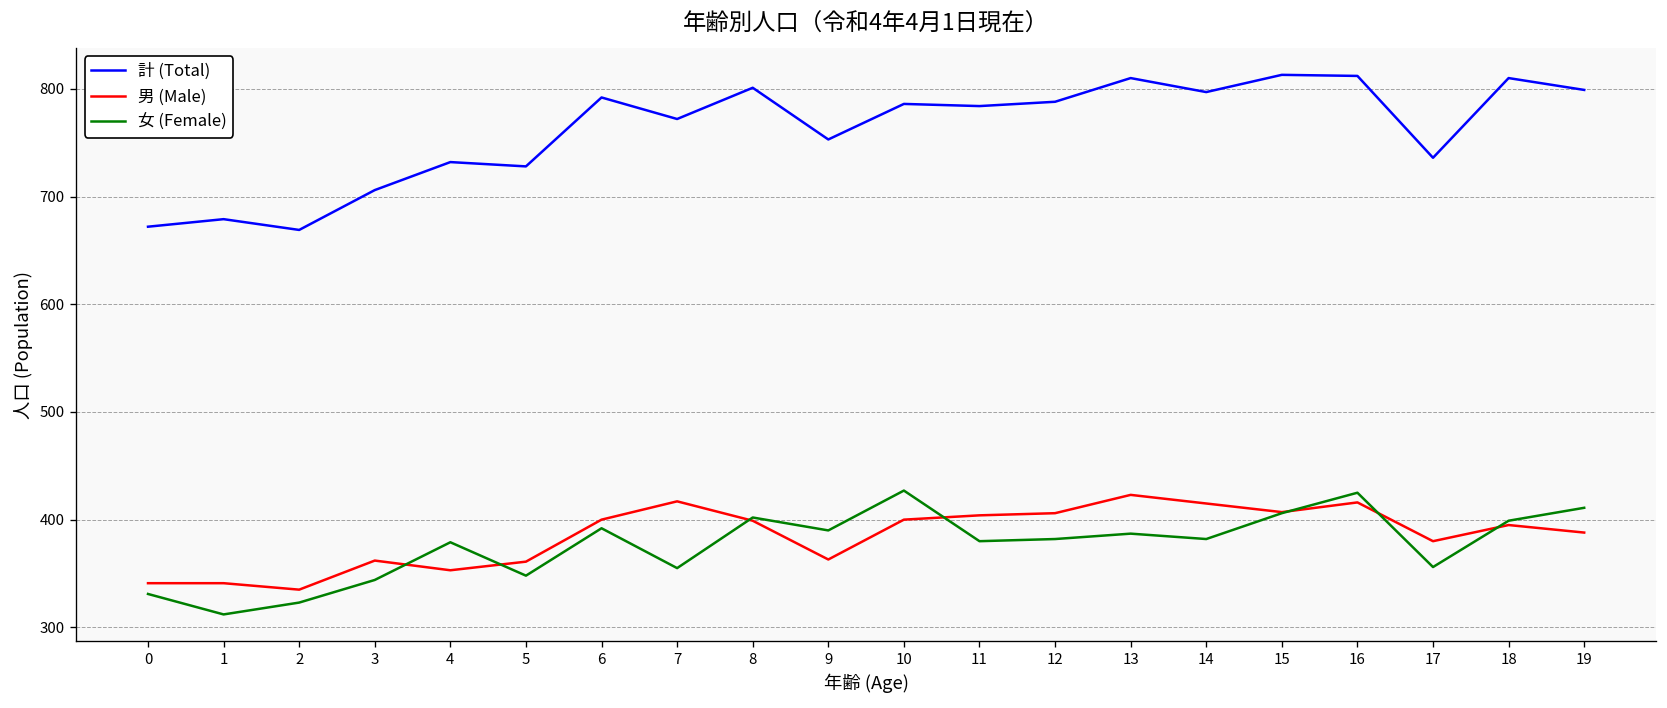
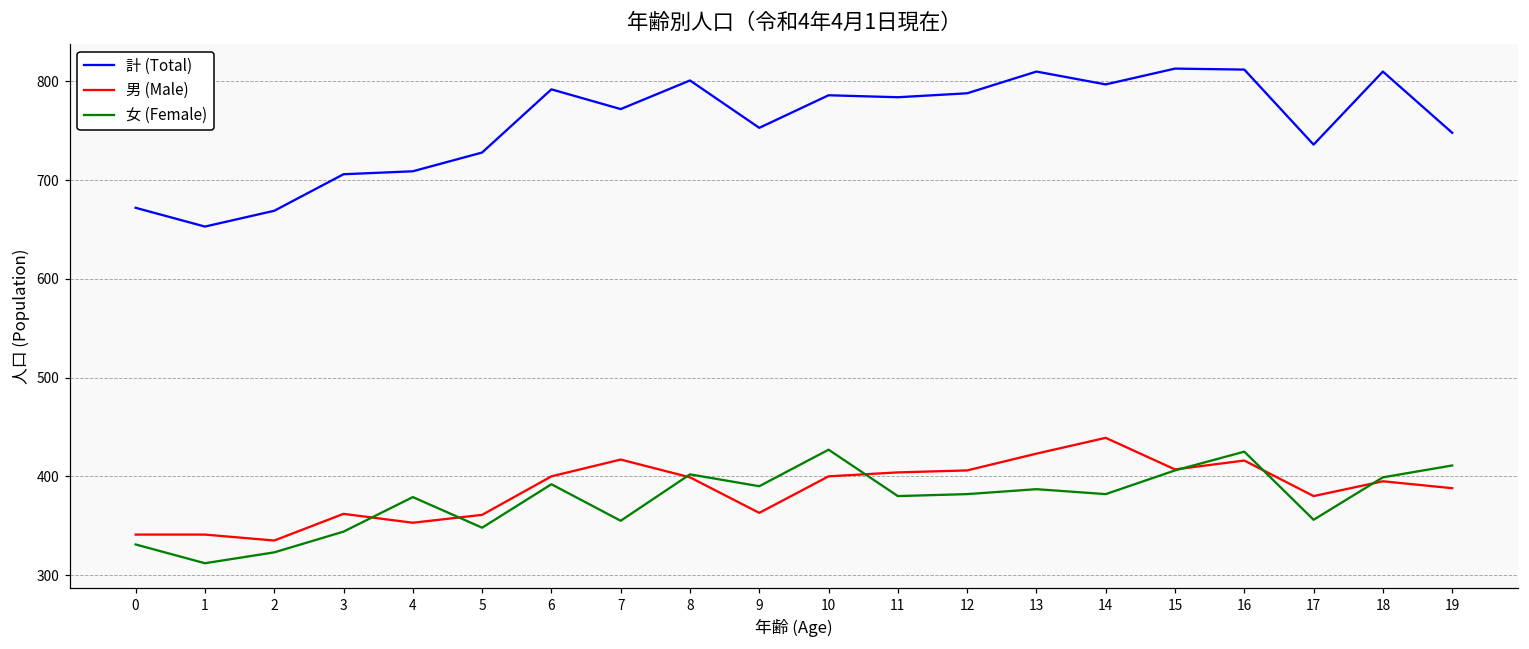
計 (Total), 1: 680 -> 650
計 (Total), 4: 730 -> 710
男 (Male), 14: 420 -> 440
計 (Total), 19: 800 -> 750
